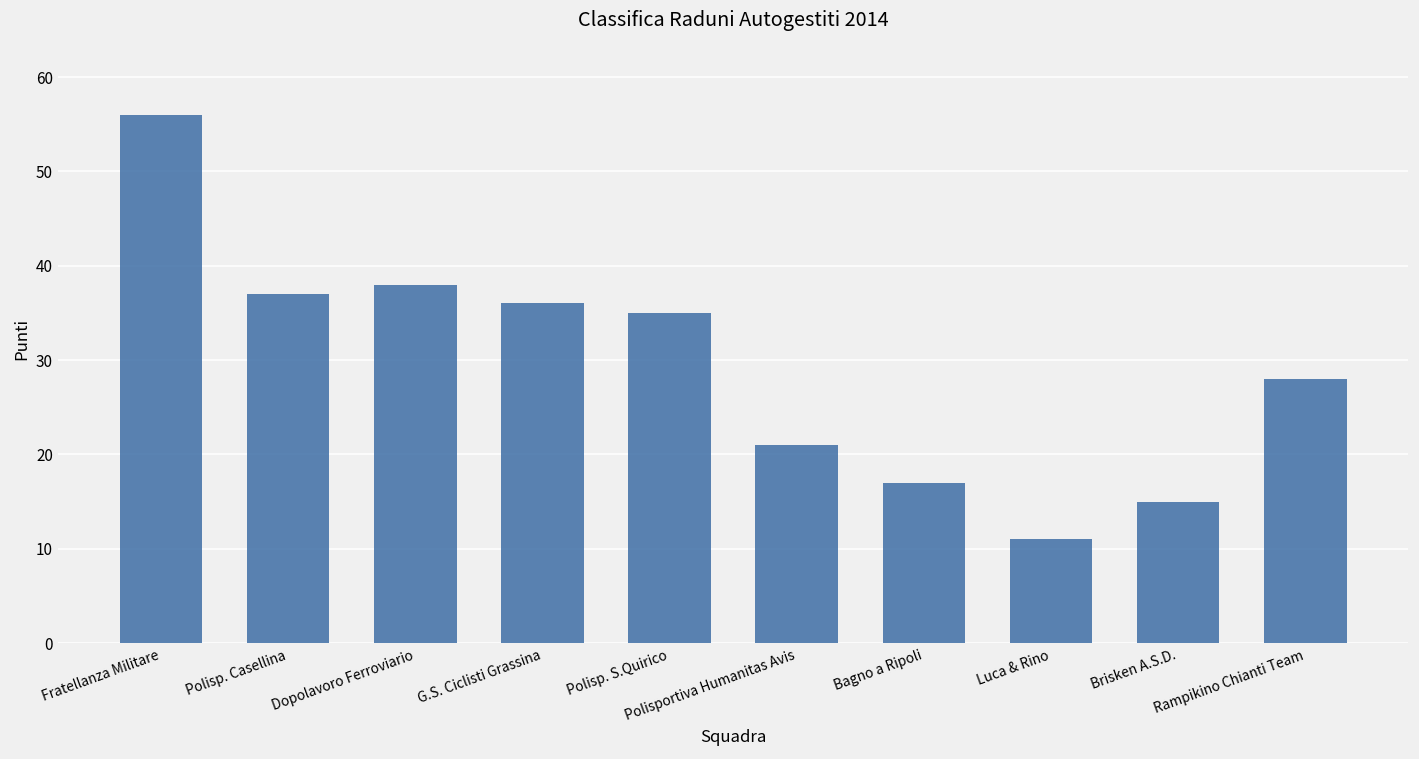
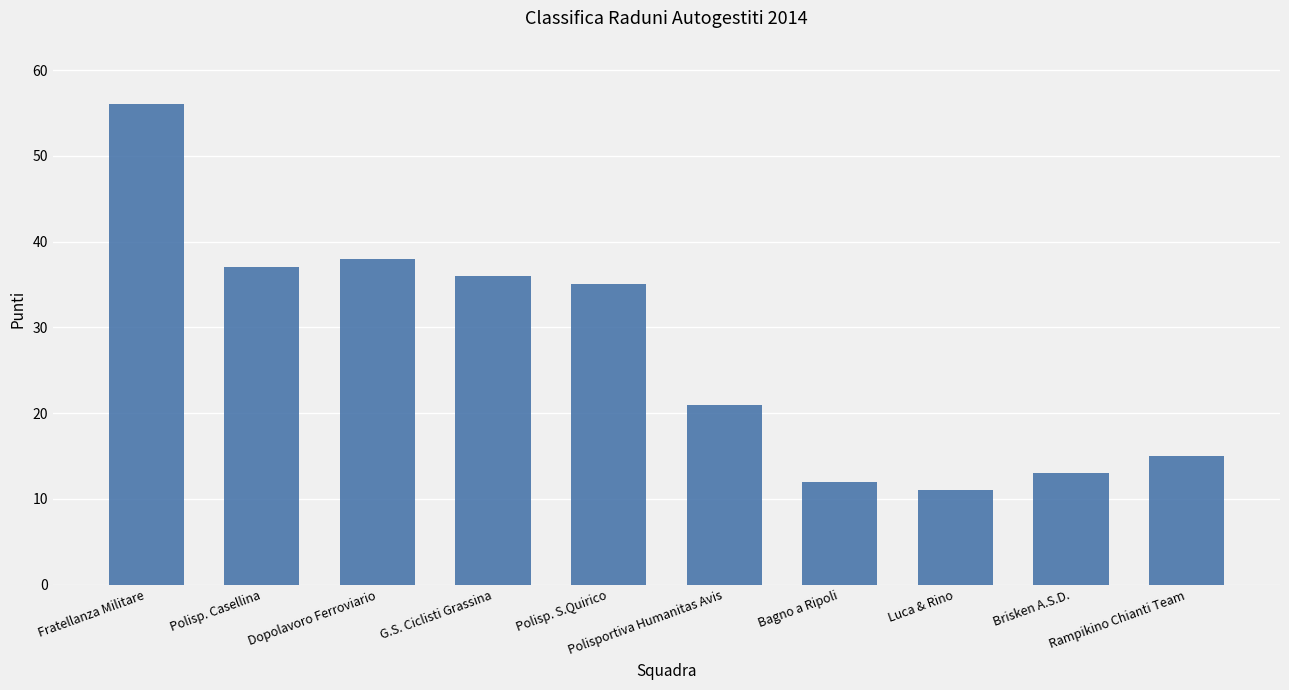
Bagno a Ripoli: 17 -> 12
Brisken A.S.D.: 15 -> 13
Rampikino Chianti Team: 28 -> 15
